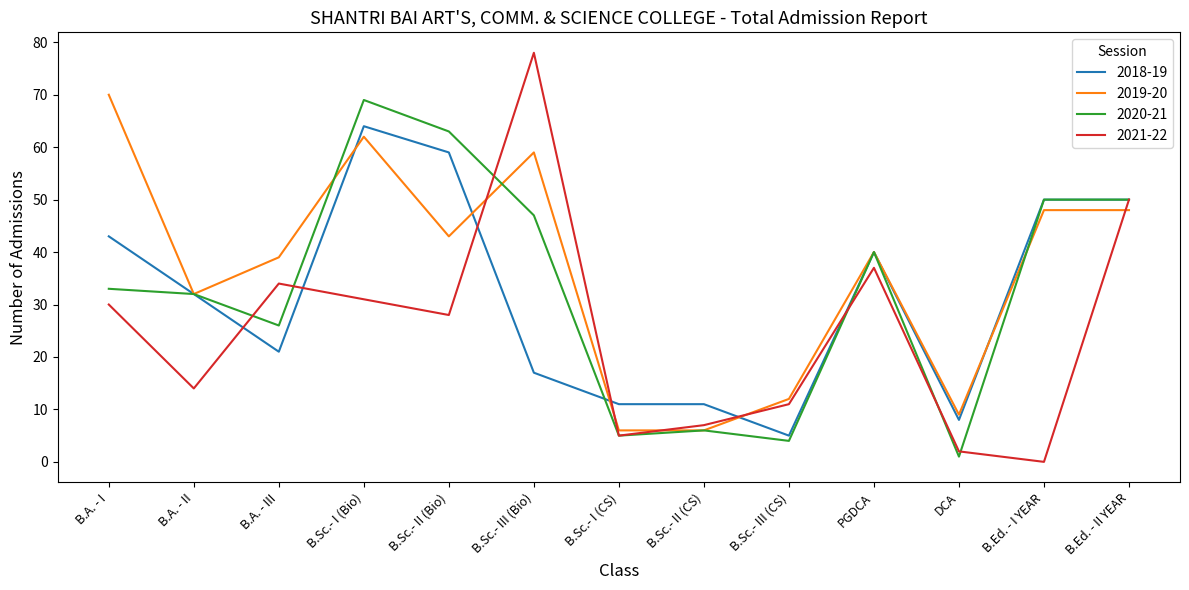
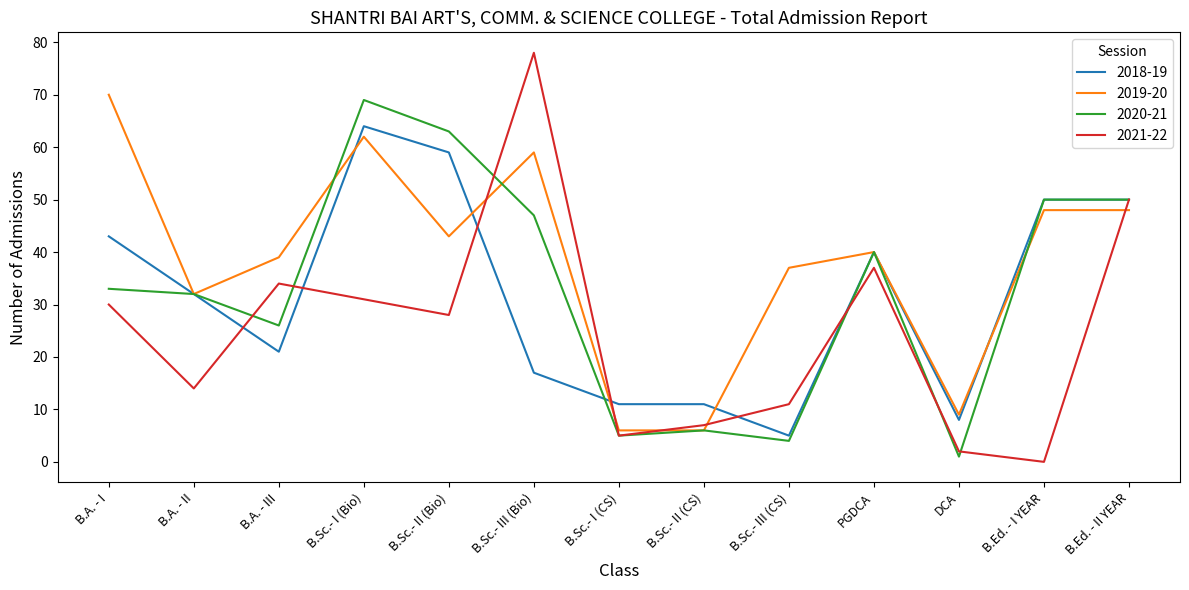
2019-20, B.Sc.- III (CS): 12 -> 37
